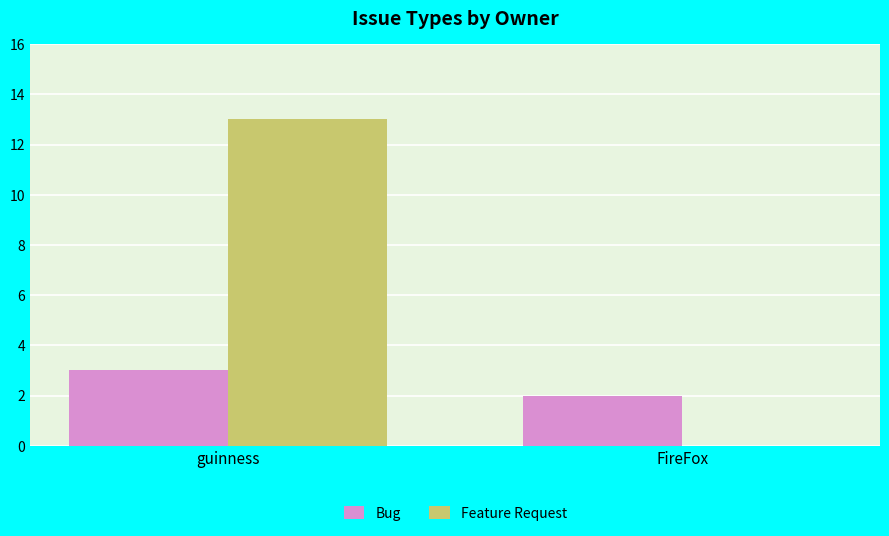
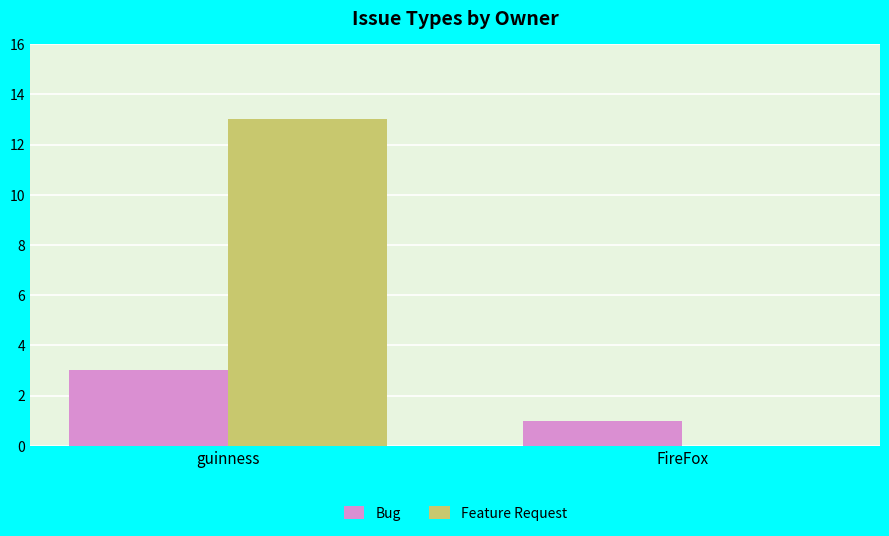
Bug, FireFox: 2 -> 1
